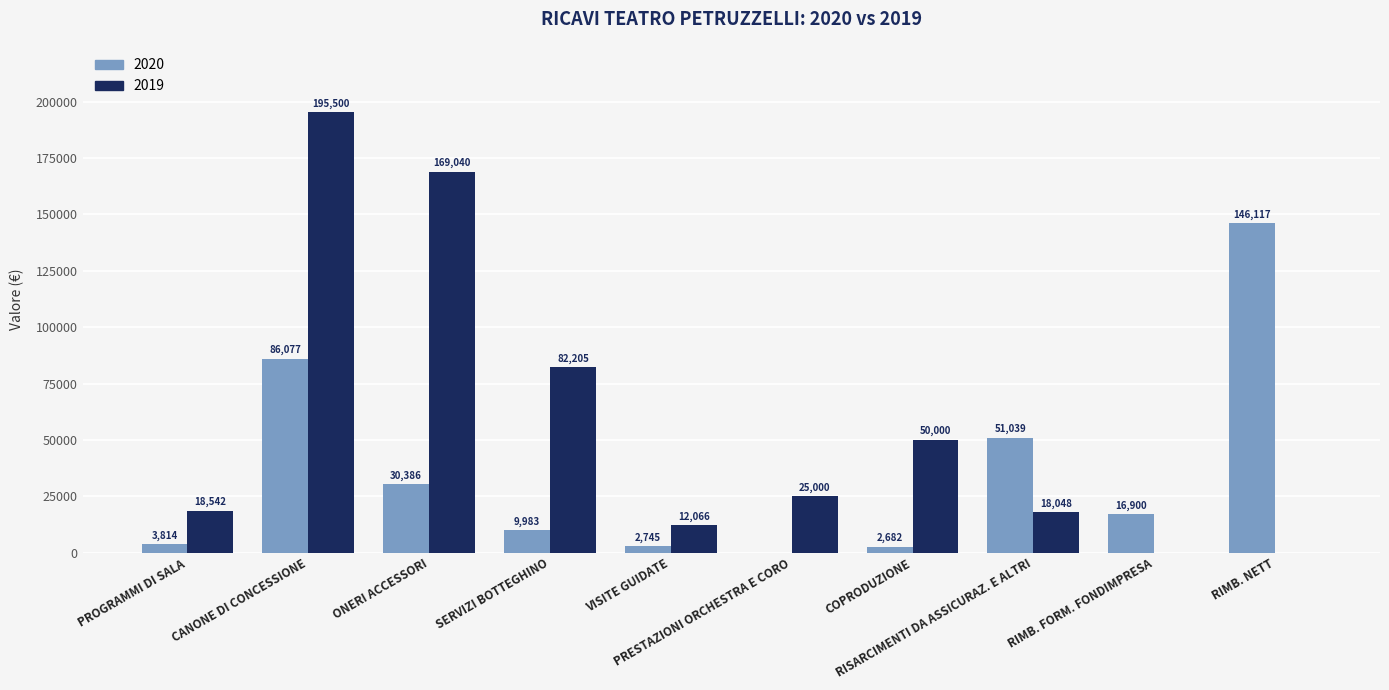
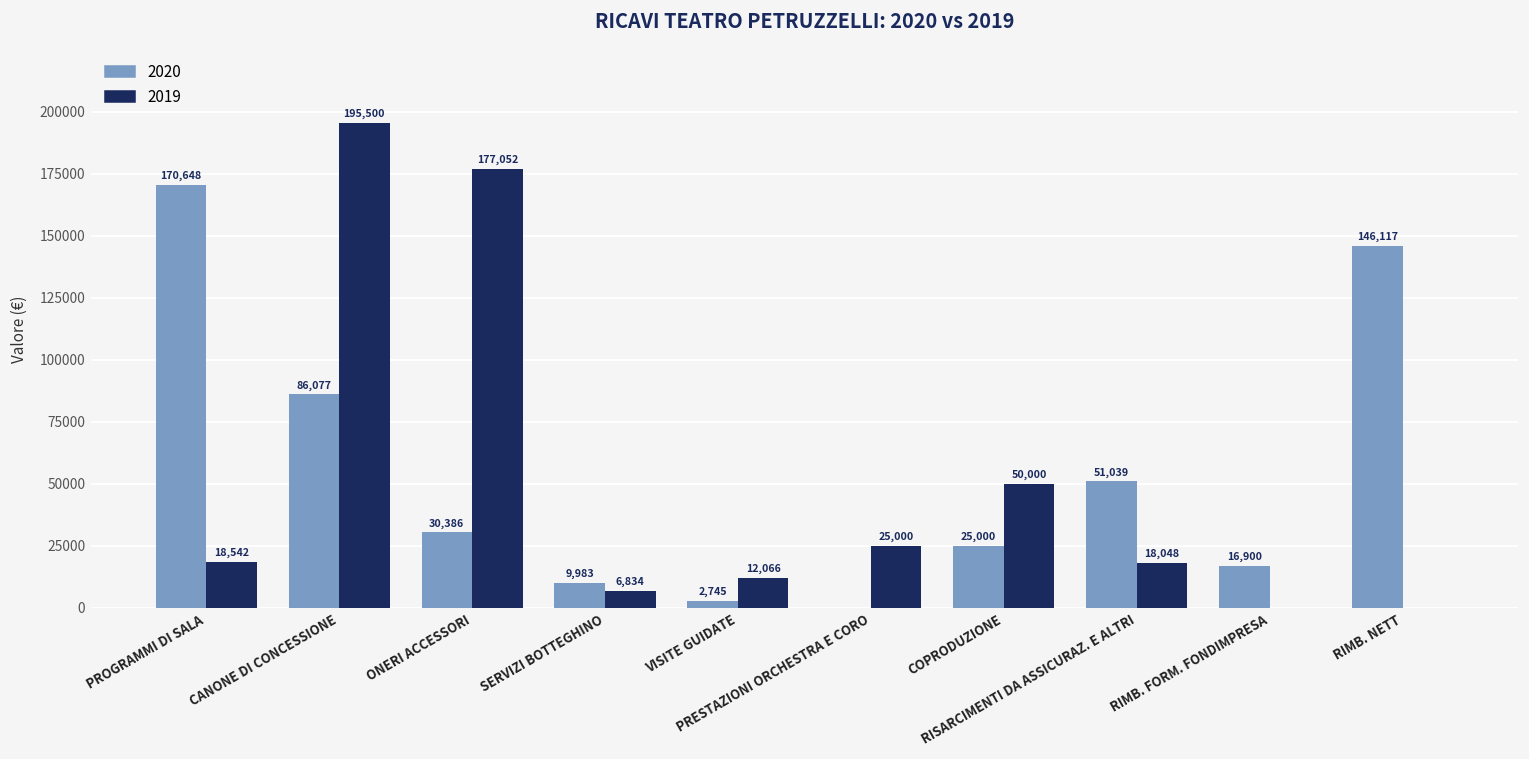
2020, PROGRAMMI DI SALA: 3,814 -> 170,648
2019, ONERI ACCESSORI: 169,040 -> 177,052
2019, SERVIZI BOTTEGHINO: 82,205 -> 6,834
2020, COPRODUZIONE: 2,682 -> 25,000
